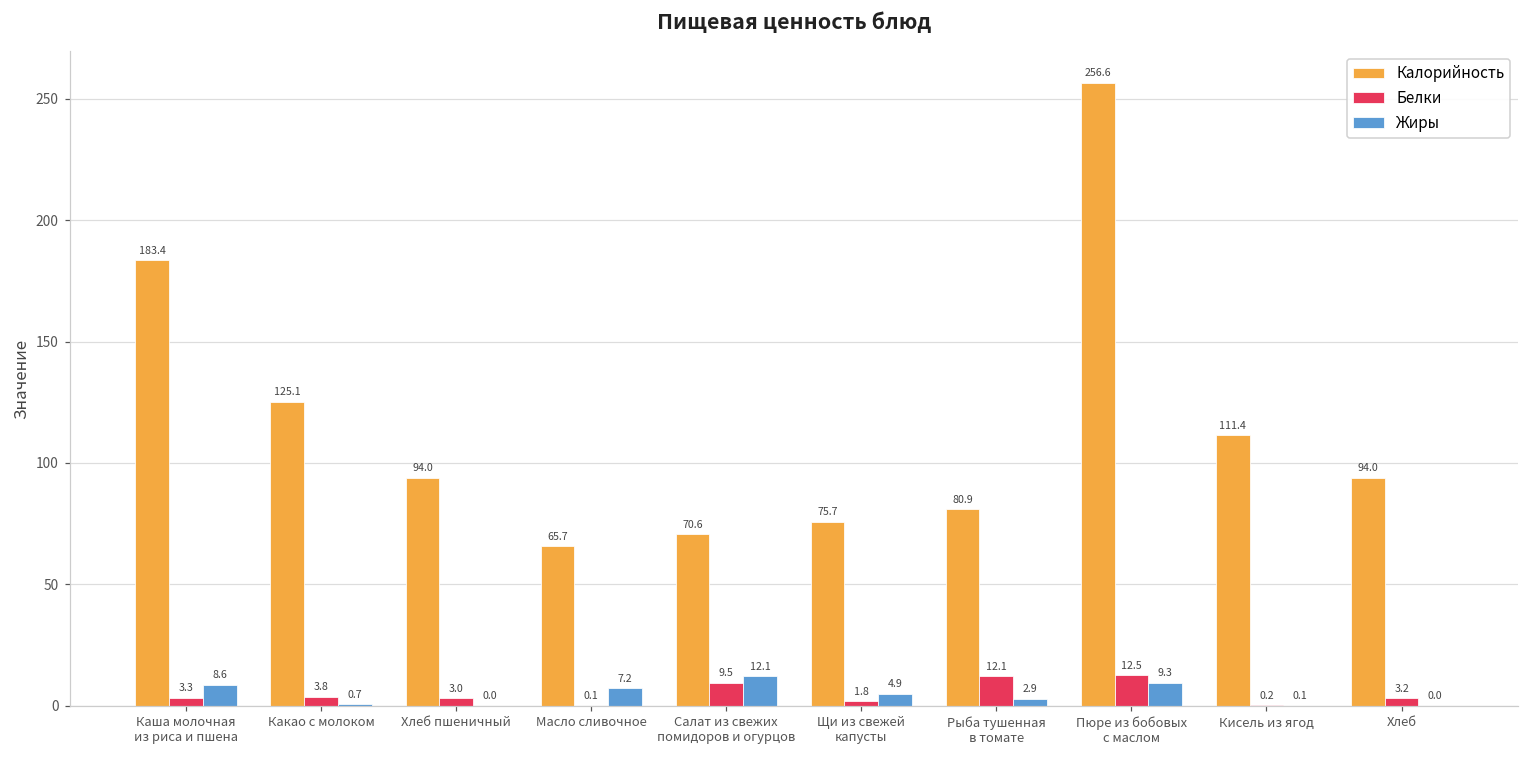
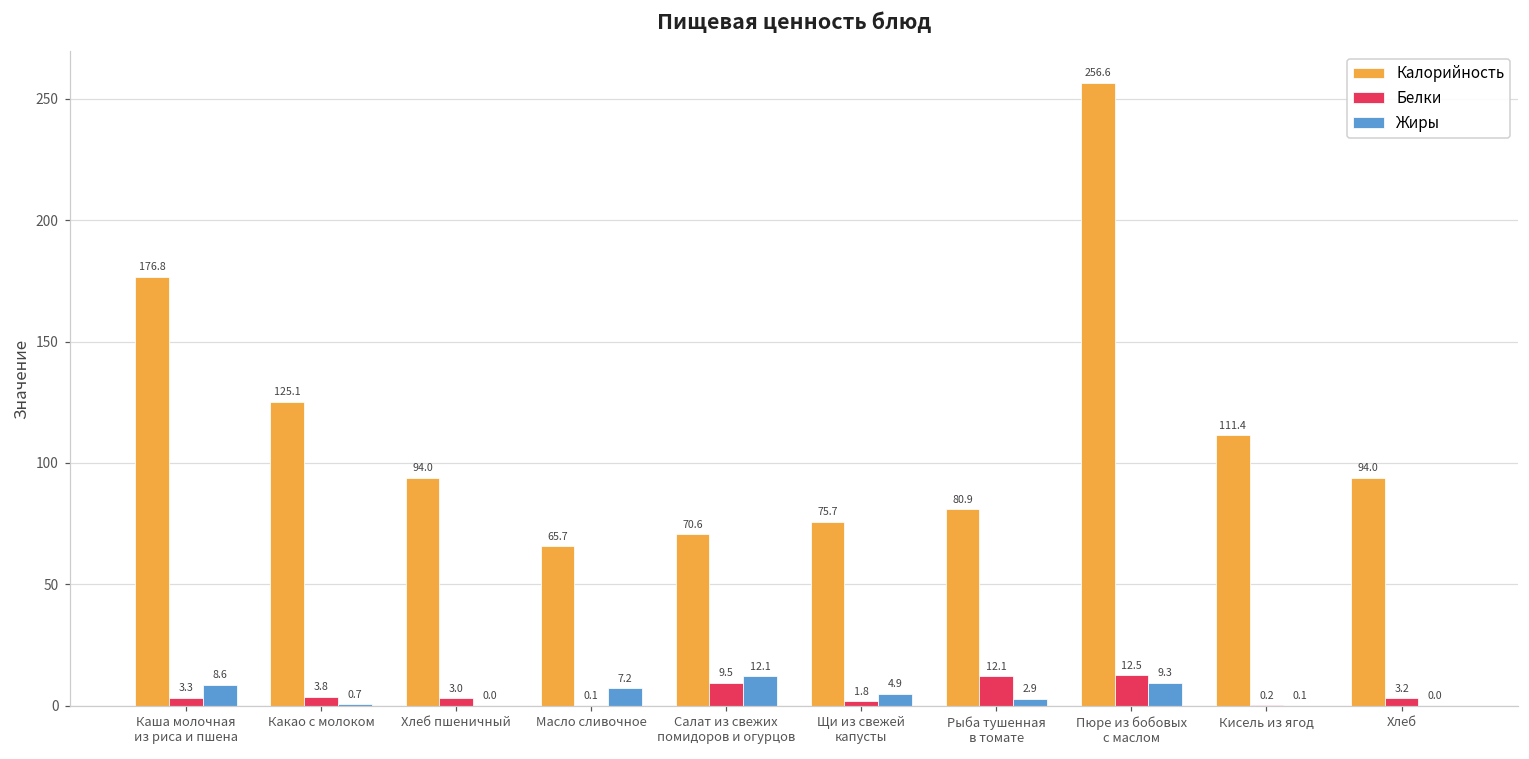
Калорийность, Каша молочная из риса и пшена: 183.4 -> 176.8
